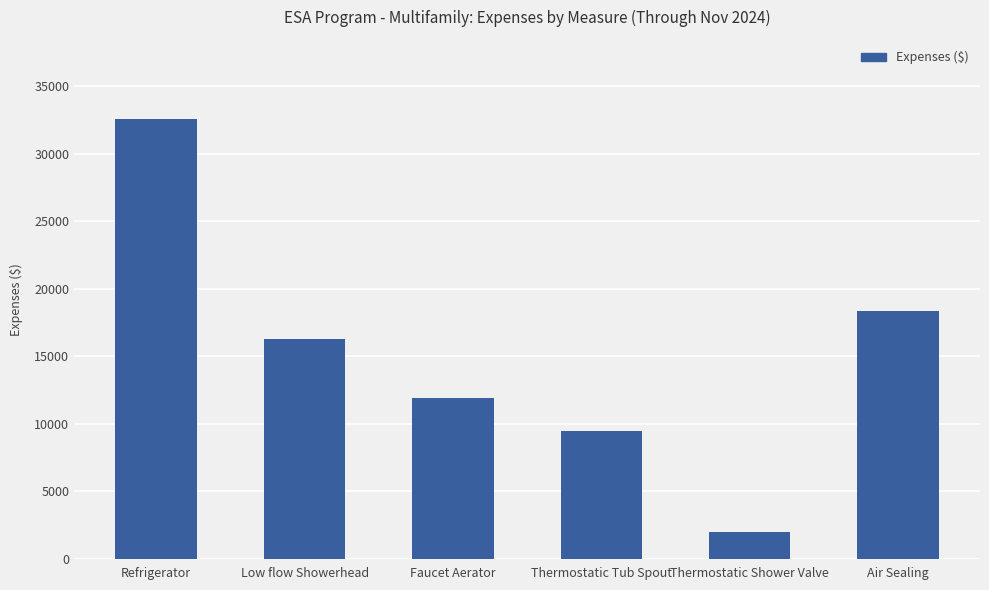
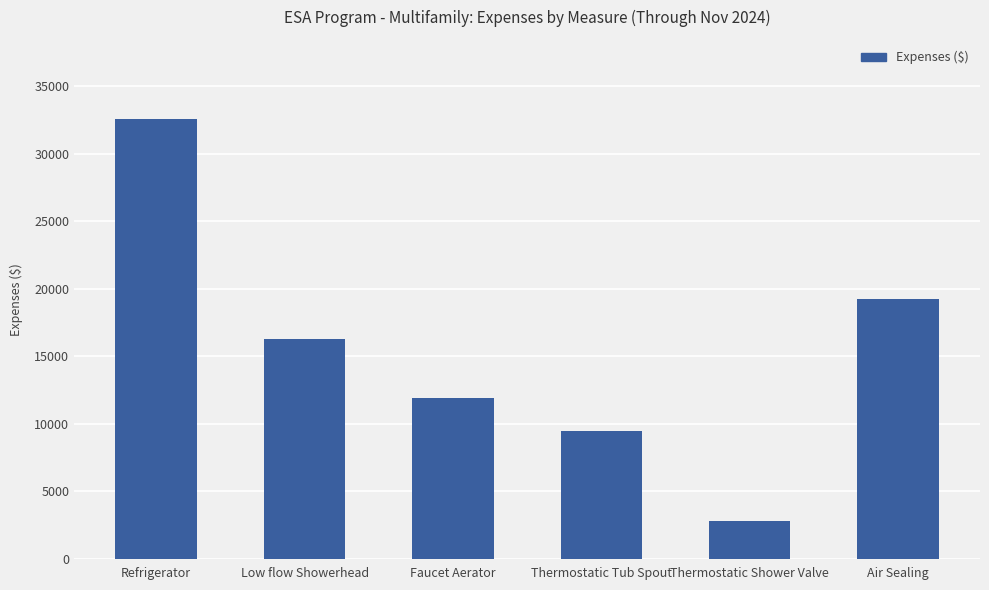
Thermostatic Shower Valve: 2000 -> 2800
Air Sealing: 18300 -> 19200
